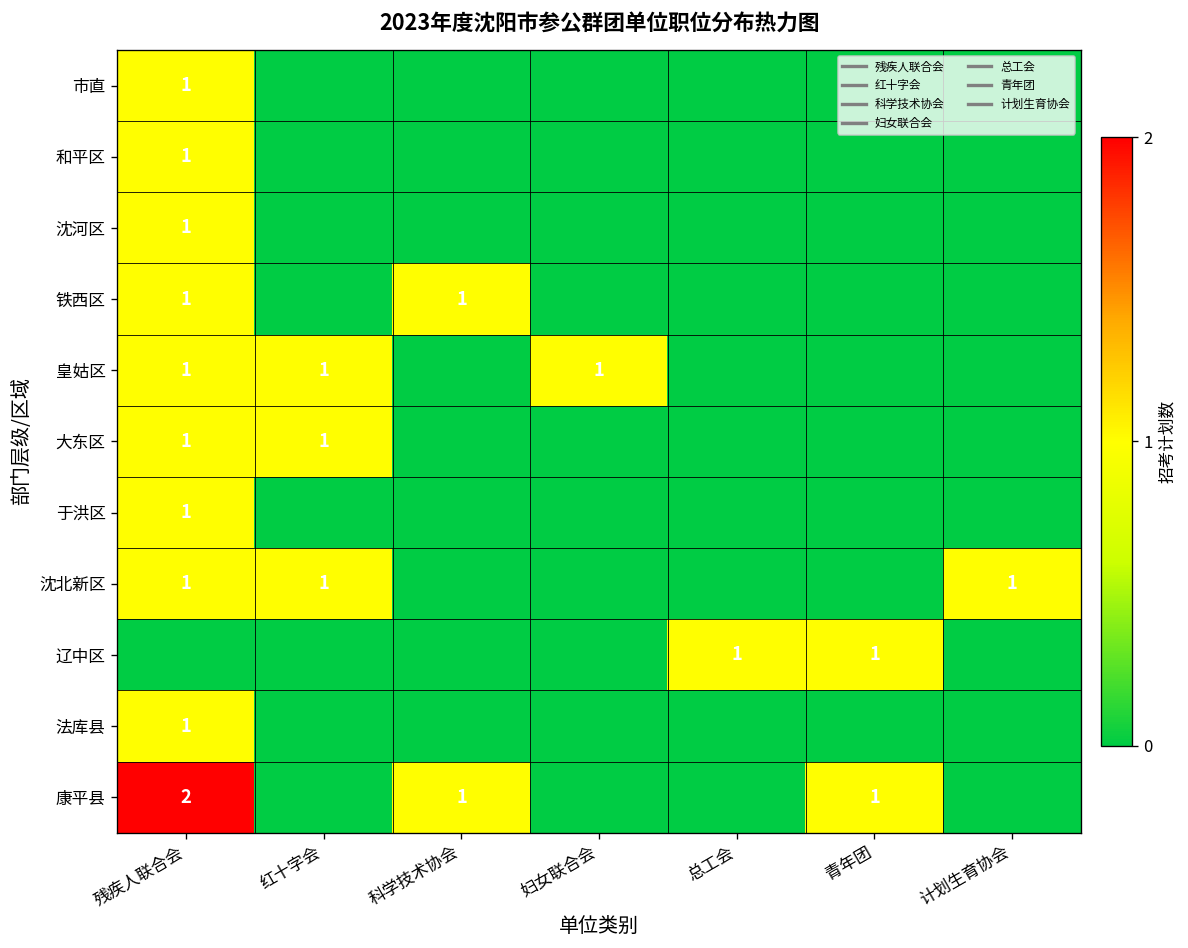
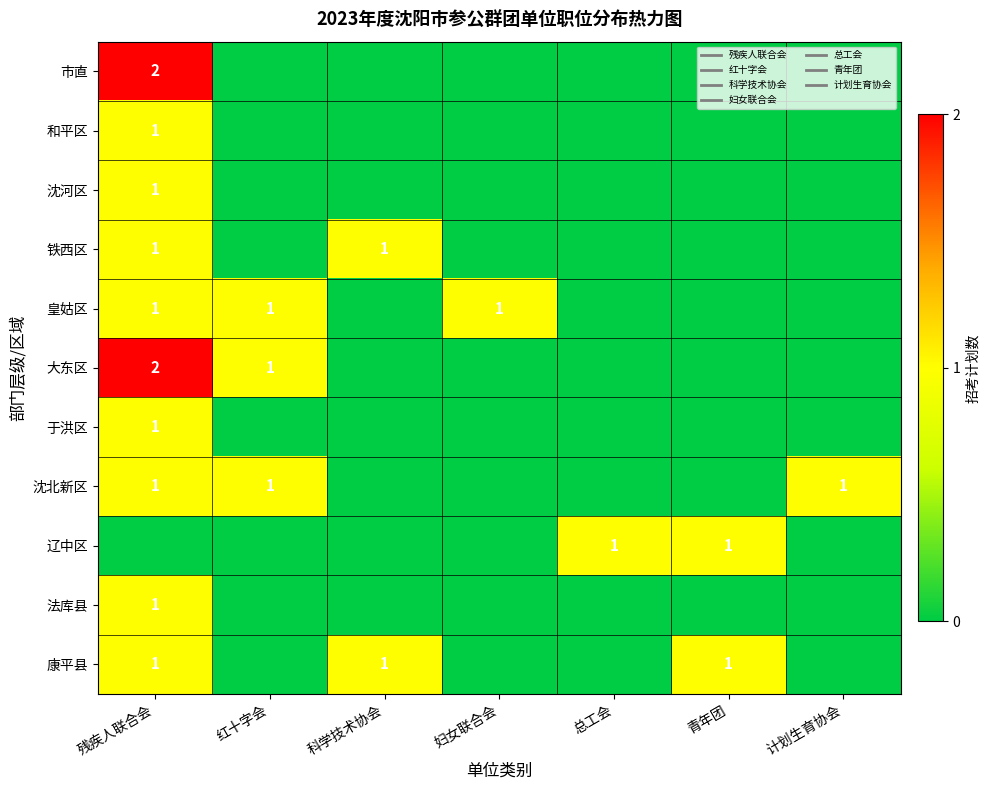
市直, 残疾人联合会: 1 -> 2
大东区, 残疾人联合会: 1 -> 2
康平县, 残疾人联合会: 2 -> 1
